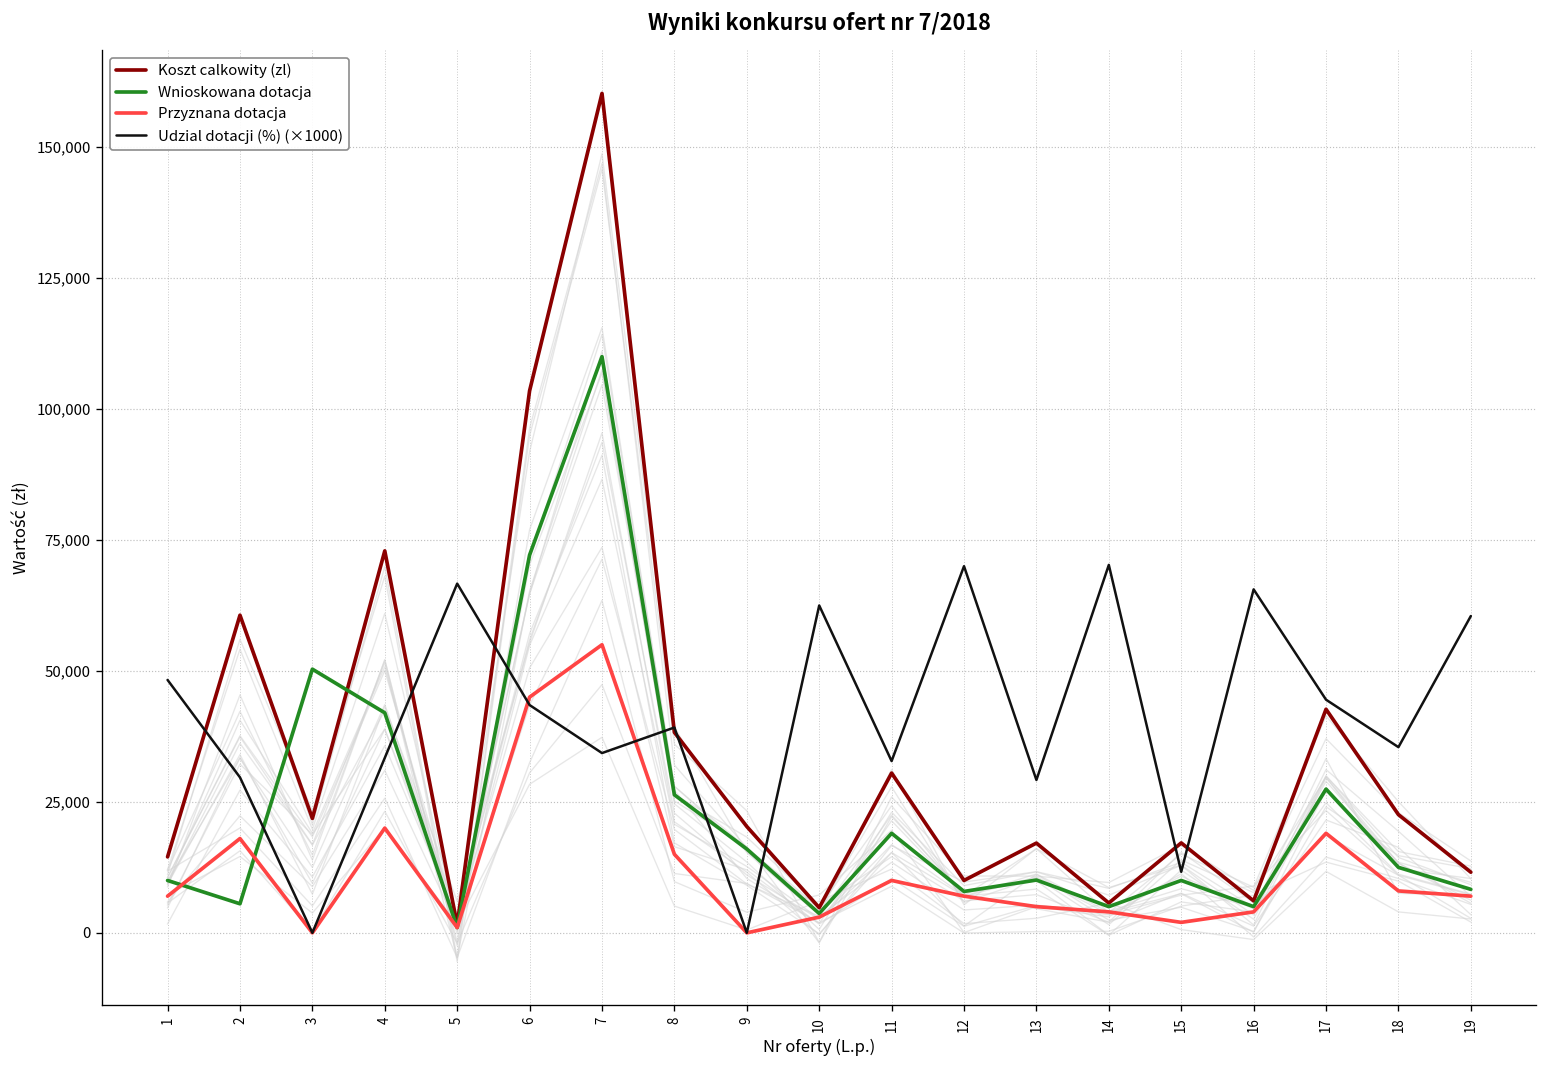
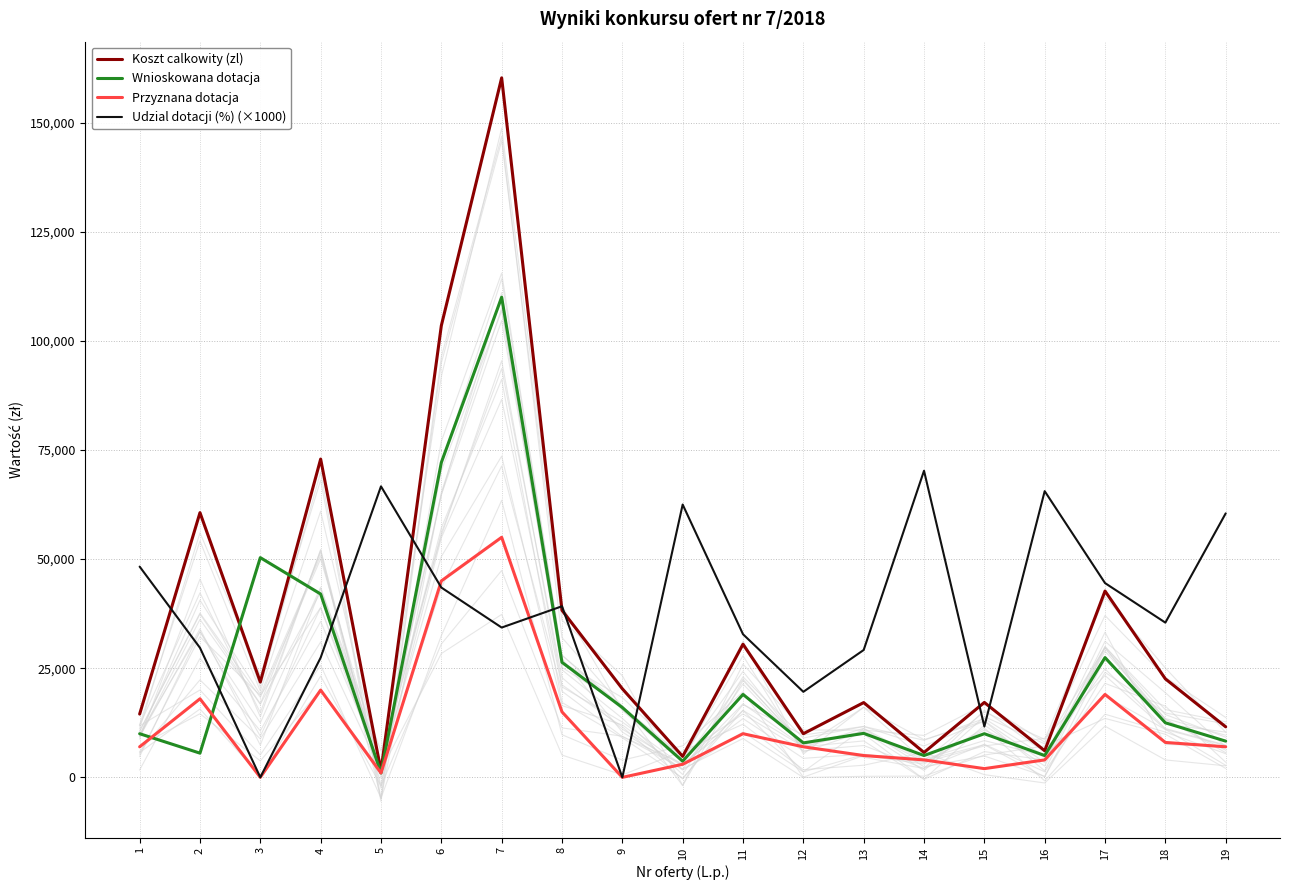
Udzial dotacji (%) (×1000), 4: 33,000 -> 27,000
Udzial dotacji (%) (×1000), 12: 70,000 -> 20,000
